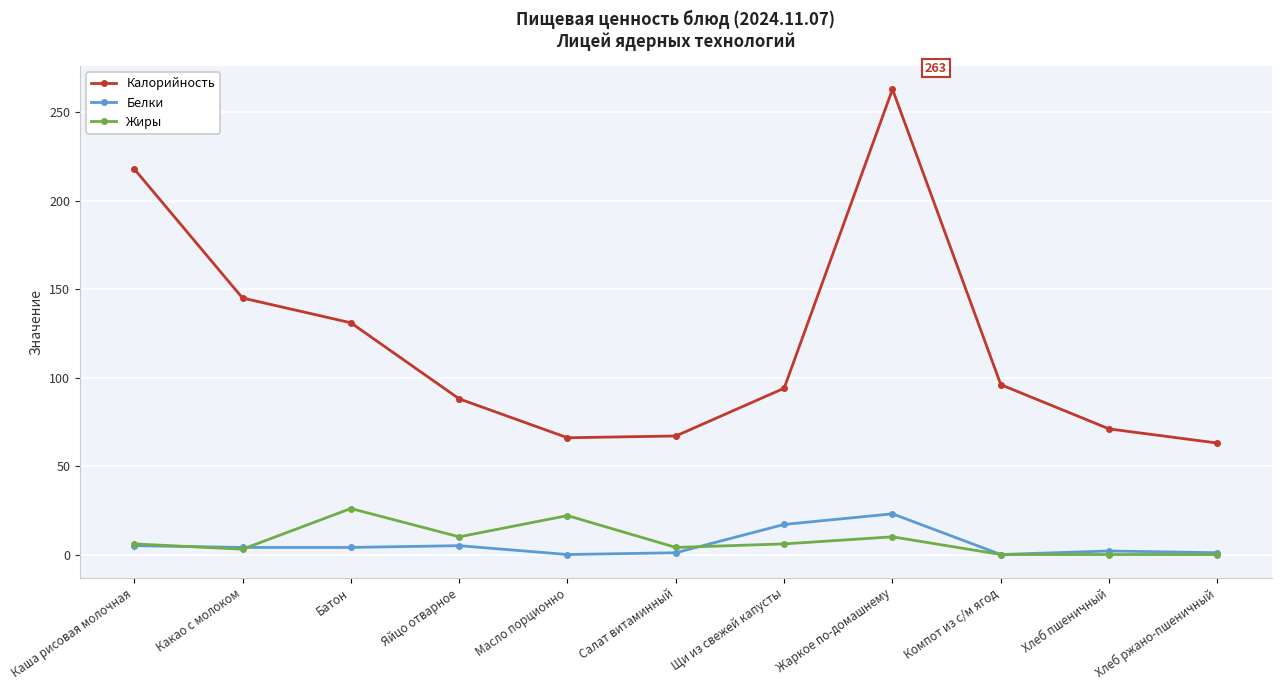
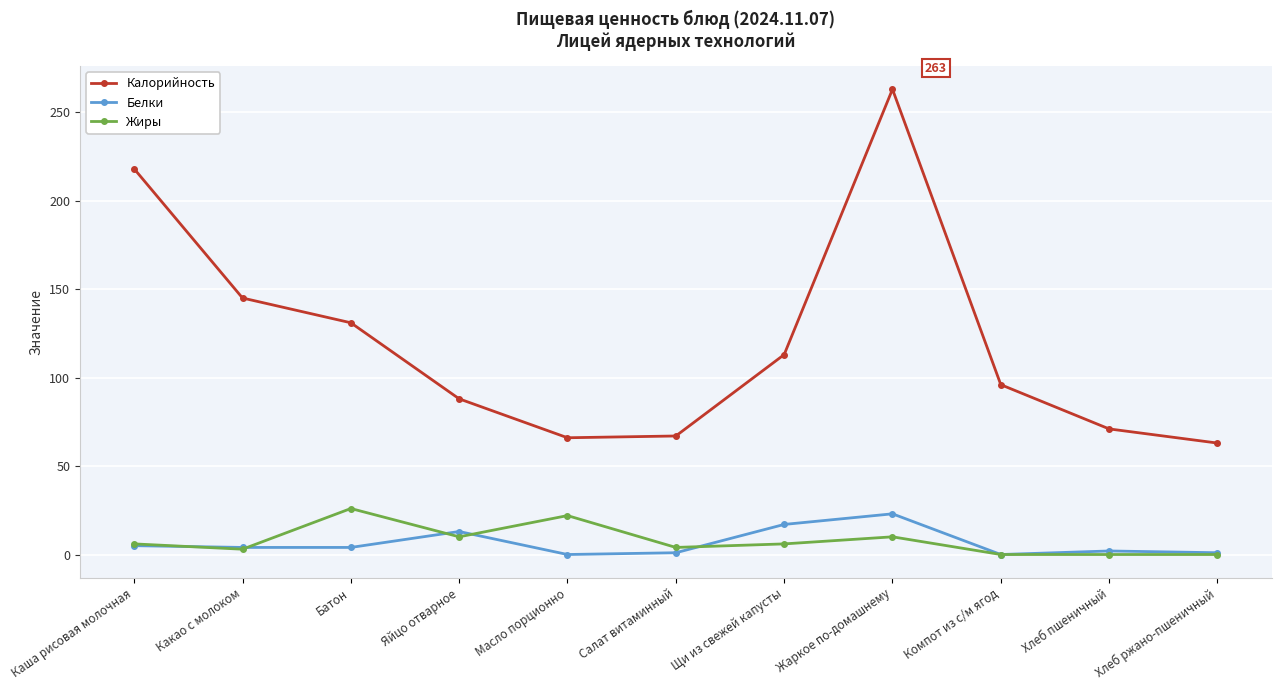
Белки, Яйцо отварное: 5 -> 13
Калорийность, Щи из свежей капусты: 94 -> 113
